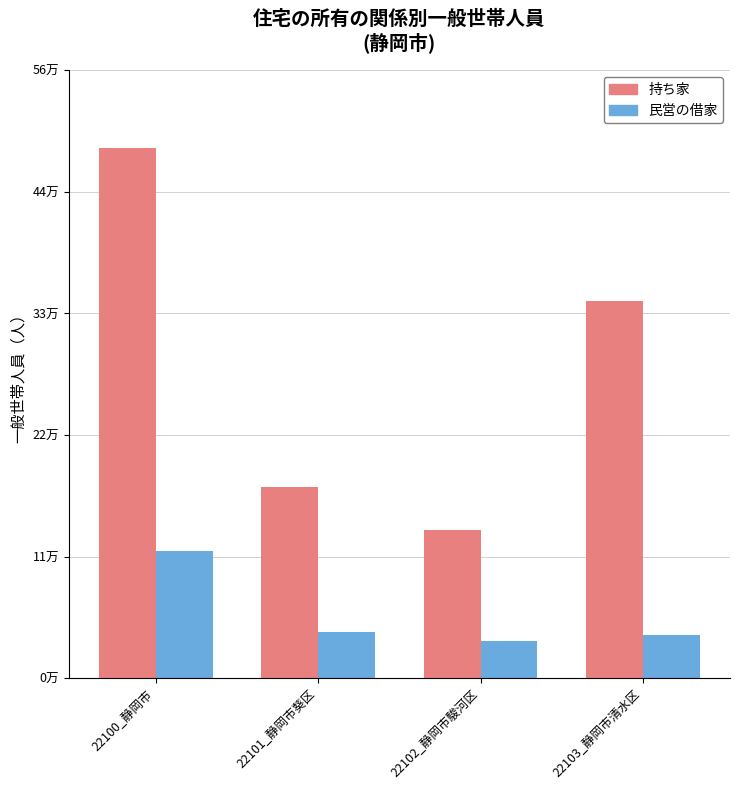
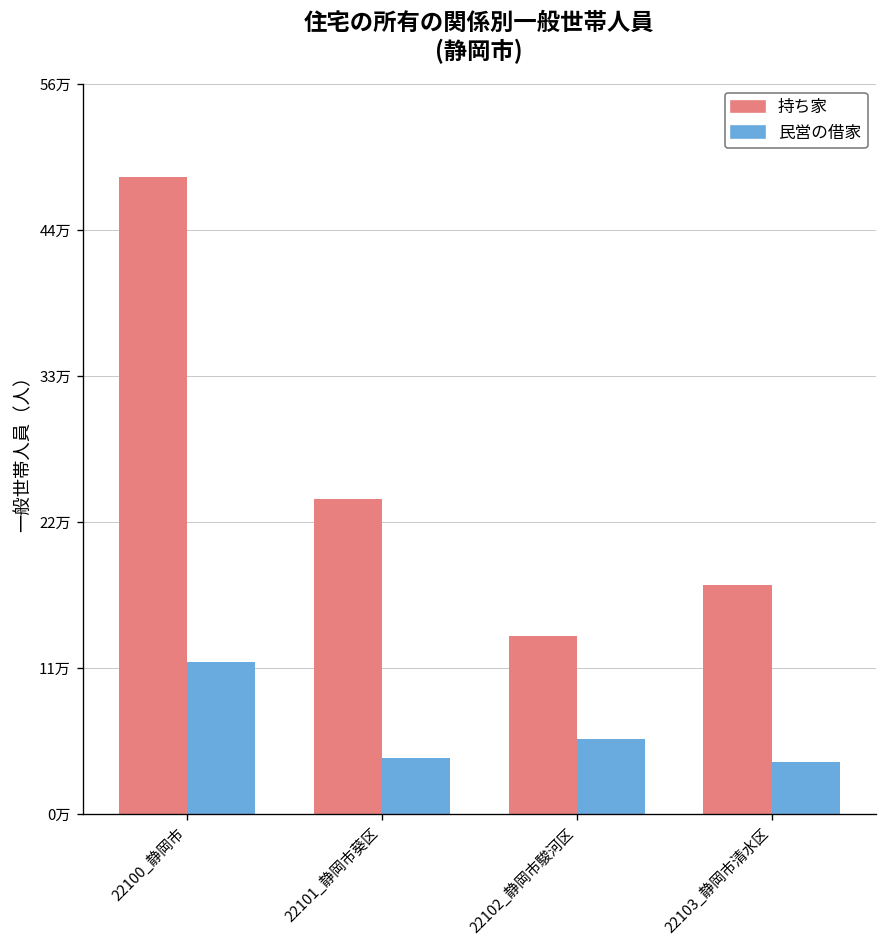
持ち家, 22101_静岡市葵区: 17.6万 -> 24.1万
民営の借家, 22102_静岡市駿河区: 3.4万 -> 5.8万
持ち家, 22103_静岡市清水区: 34.7万 -> 17.6万
